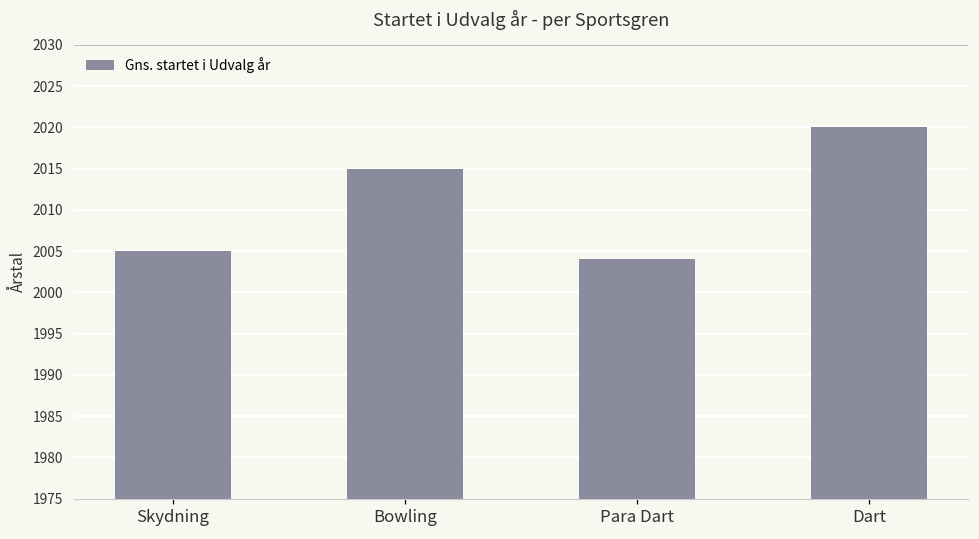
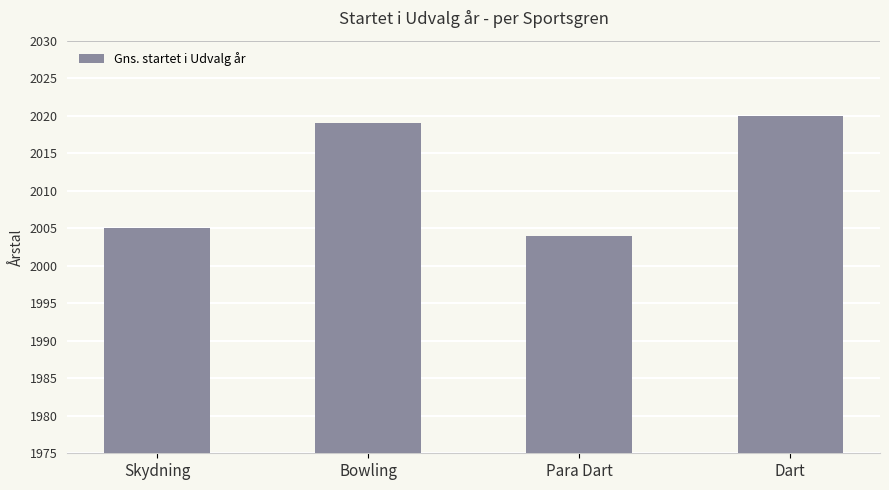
Bowling: 2015 -> 2019
